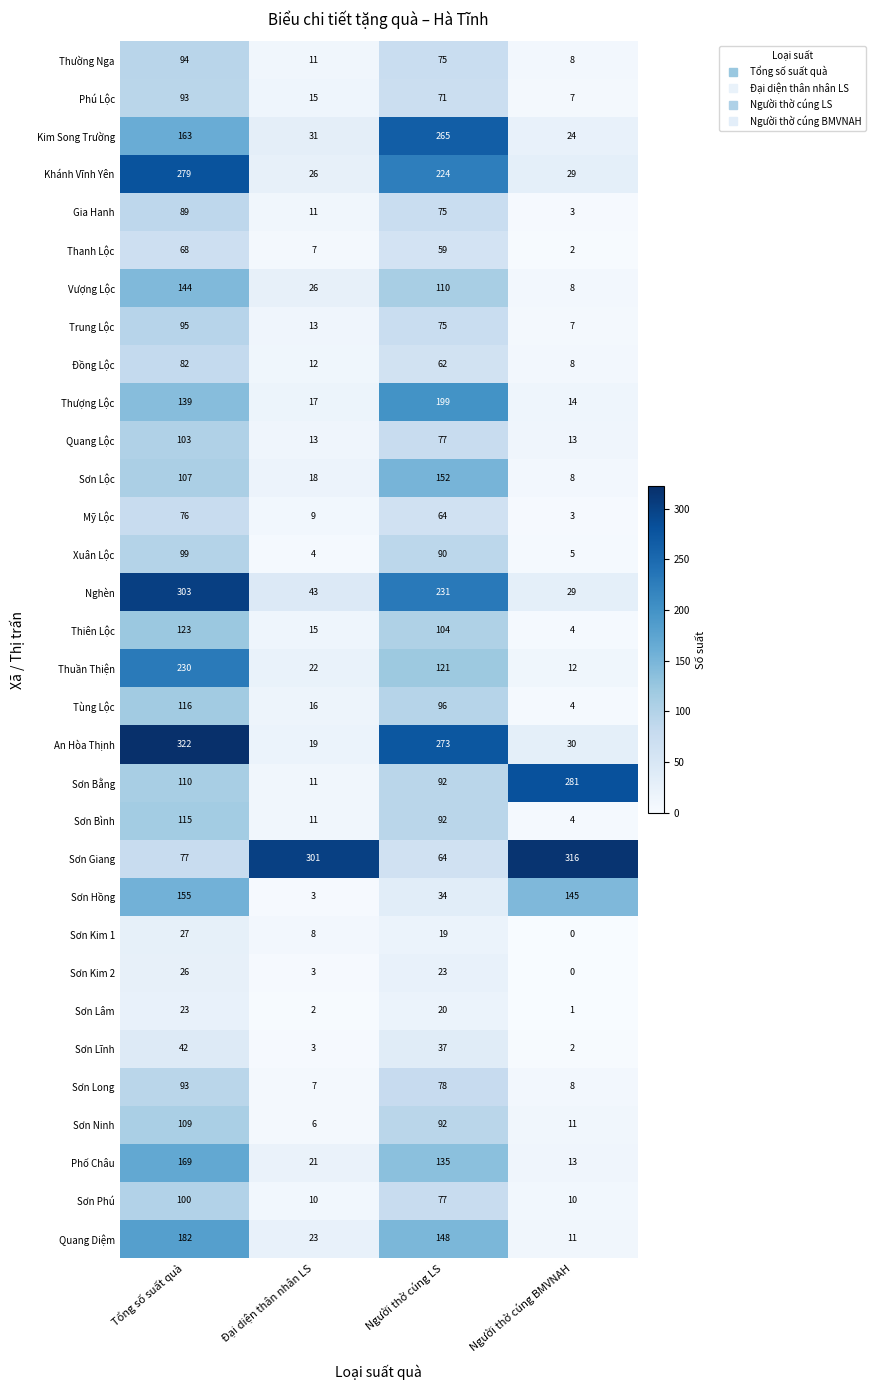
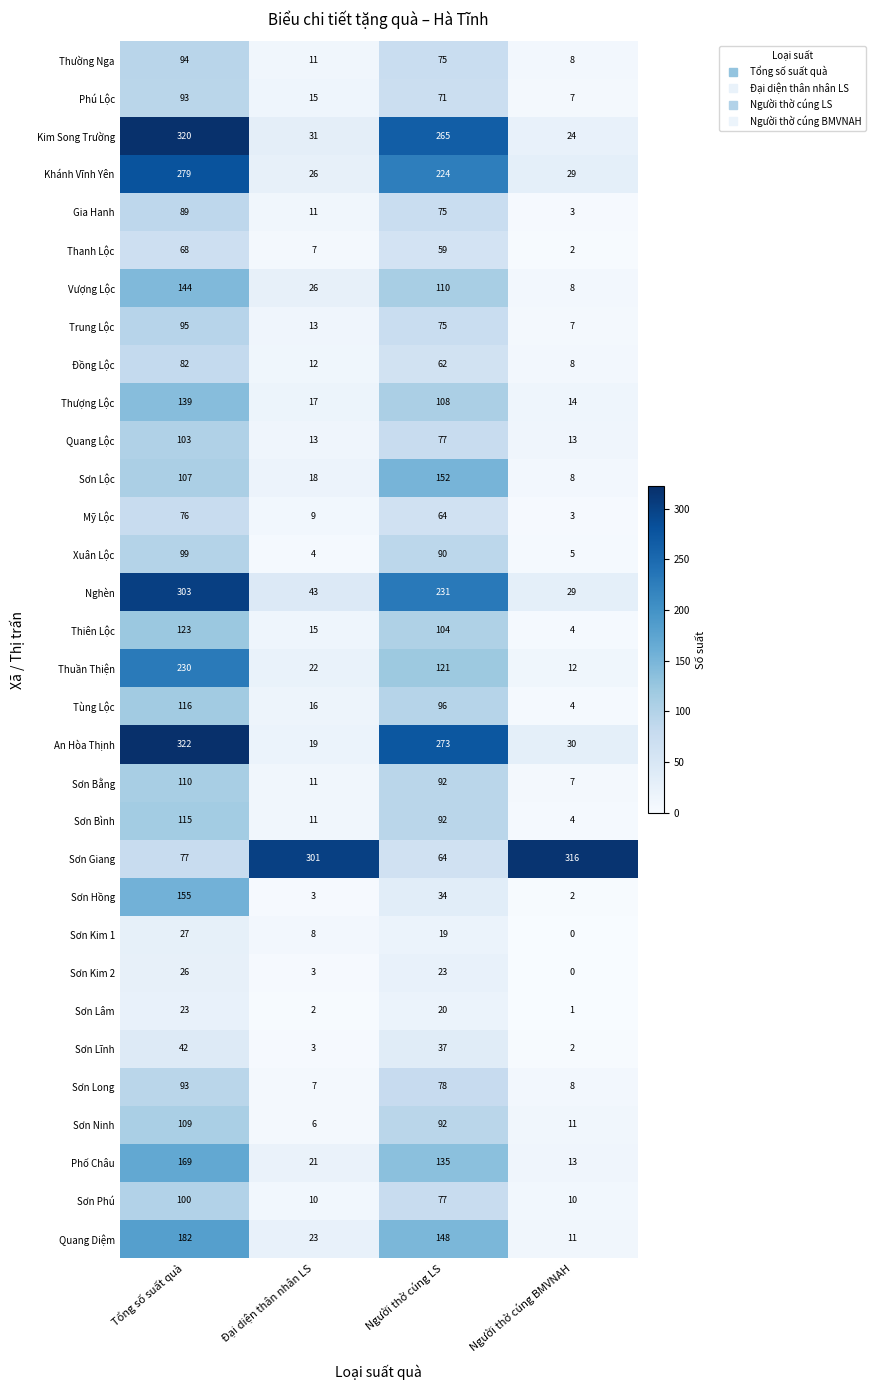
Kim Song Trường, Tổng số suất quà: 163 -> 320
Thượng Lộc, Người thờ cúng LS: 199 -> 108
Sơn Bằng, Người thờ cúng BMVNAH: 281 -> 7
Sơn Hồng, Người thờ cúng BMVNAH: 145 -> 2
